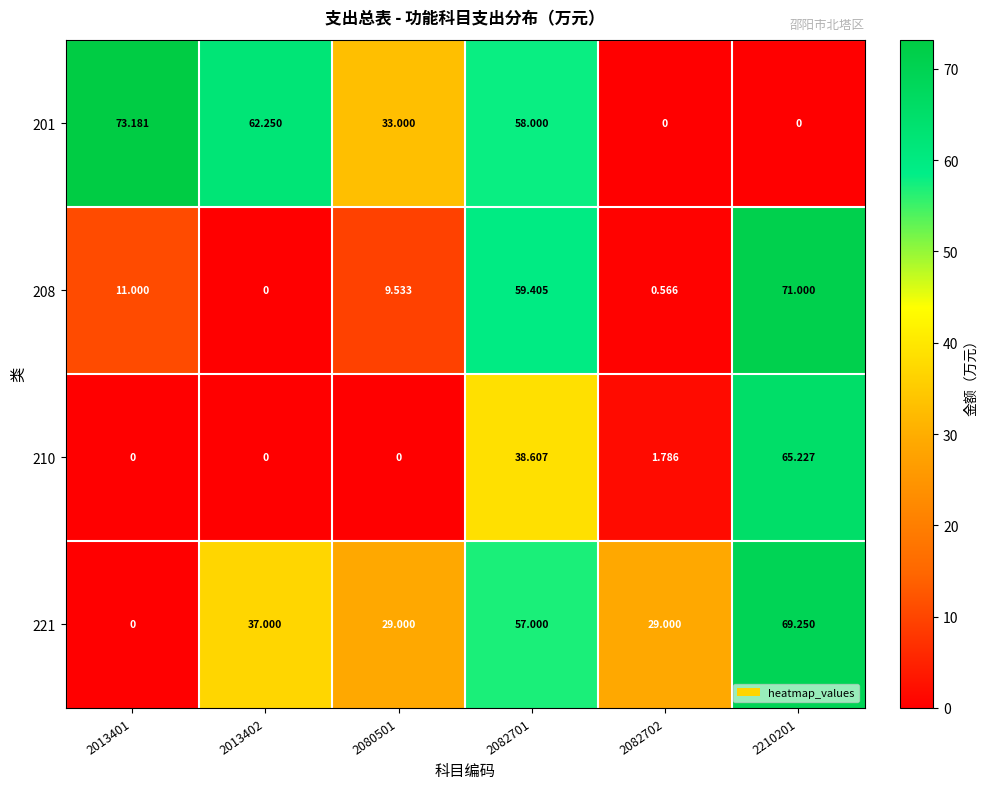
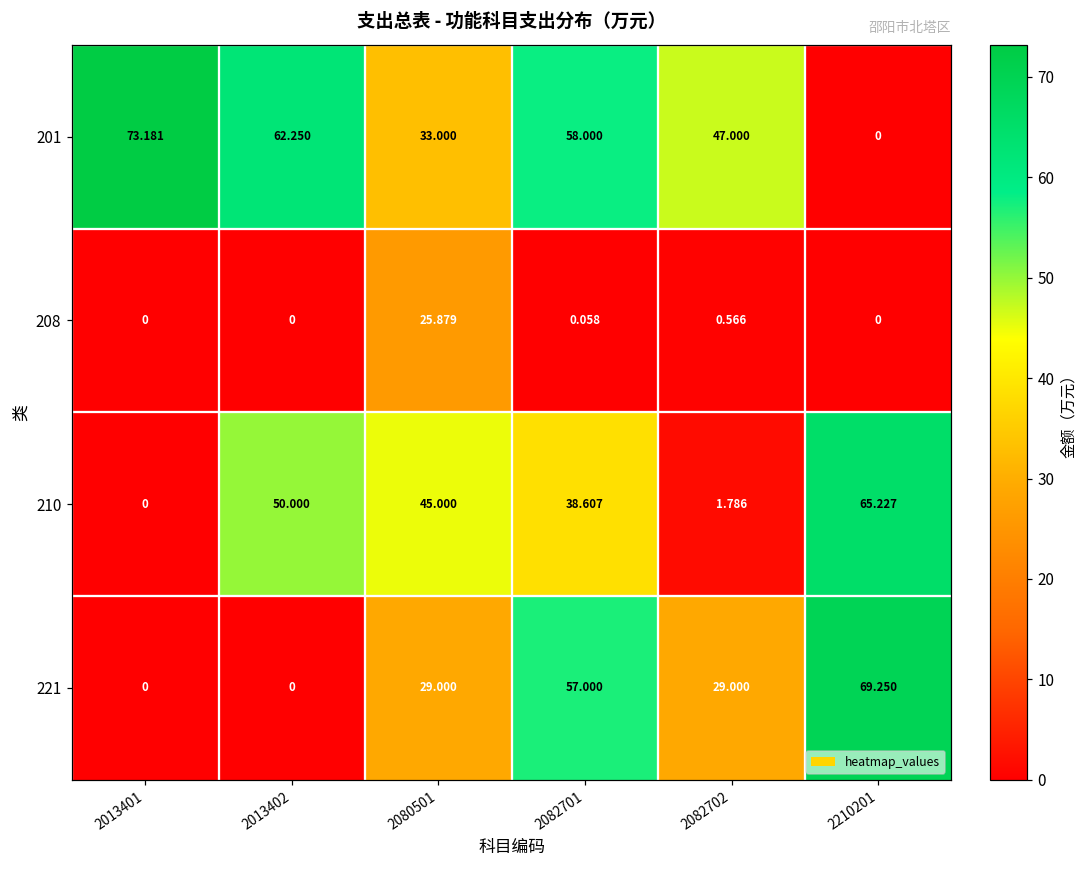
201, 2082702: 0 -> 47.000
208, 2013401: 11.000 -> 0
208, 2080501: 9.533 -> 25.879
208, 2082701: 59.405 -> 0.058
208, 2210201: 71.000 -> 0
210, 2013402: 0 -> 50.000
210, 2080501: 0 -> 45.000
221, 2013402: 37.000 -> 0
